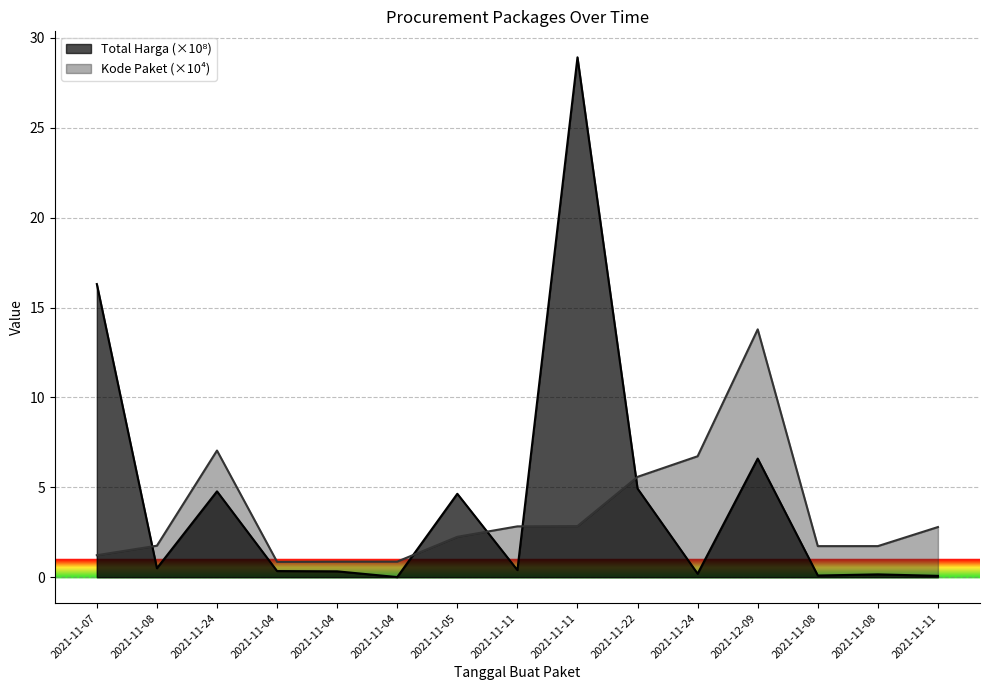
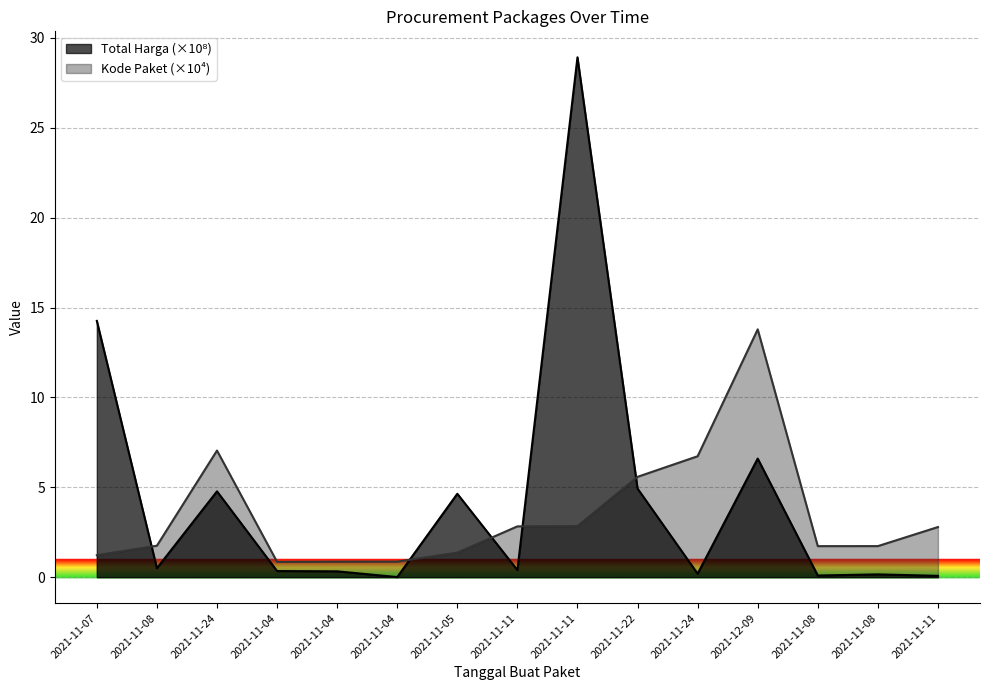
Total Harga (×10⁸), 2021-11-07: 16.3 -> 14.3
Kode Paket (×10⁴), 2021-11-05: 2.2 -> 1.4
